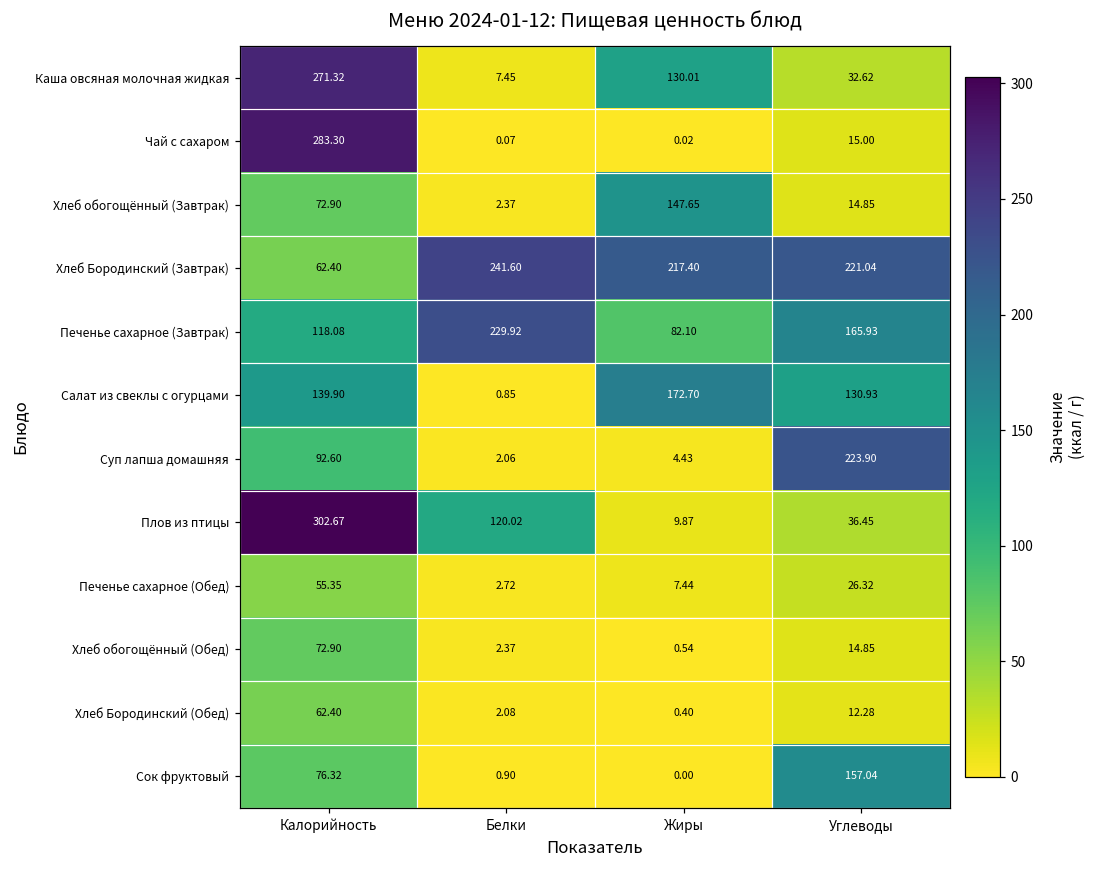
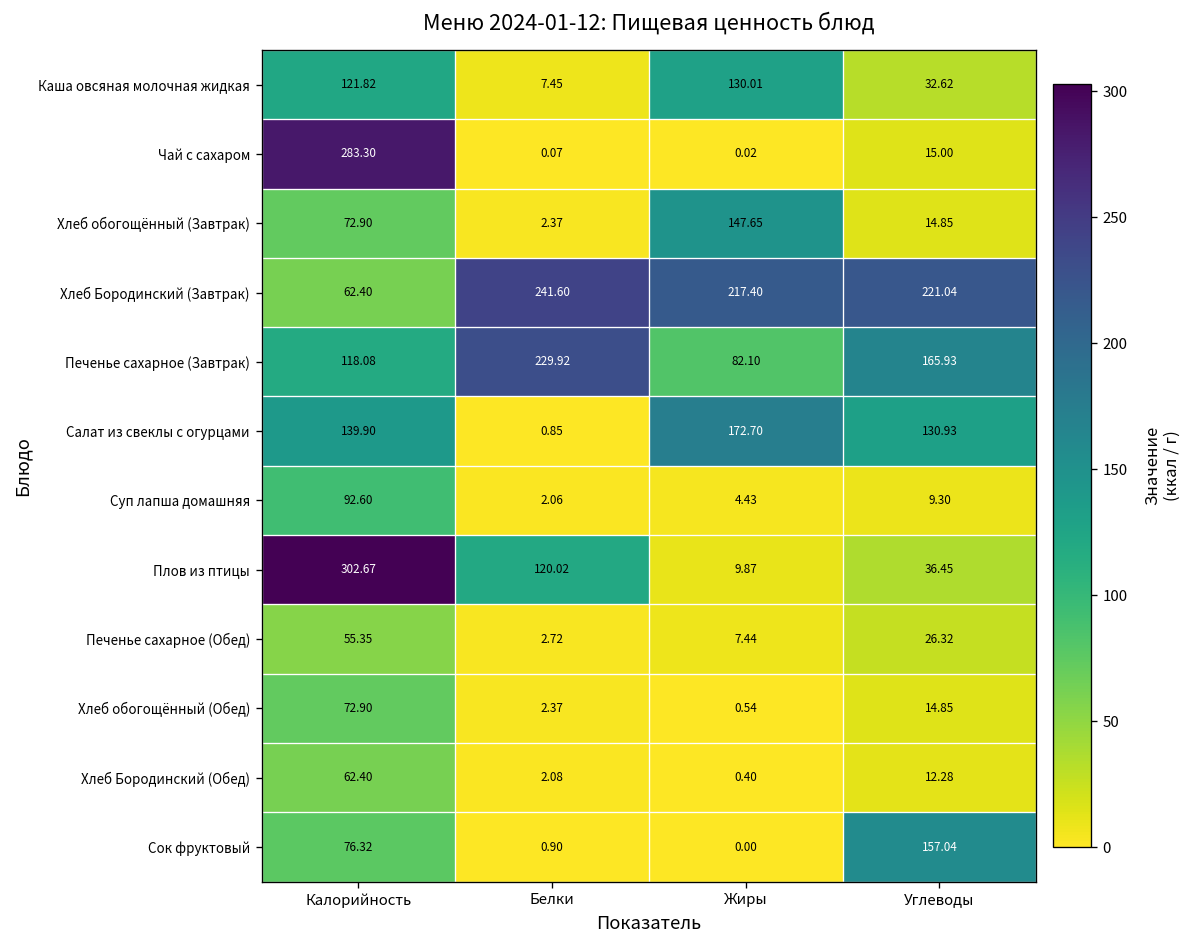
Каша овсяная молочная жидкая, Калорийность: 271.32 -> 121.82
Суп лапша домашняя, Углеводы: 223.90 -> 9.30
